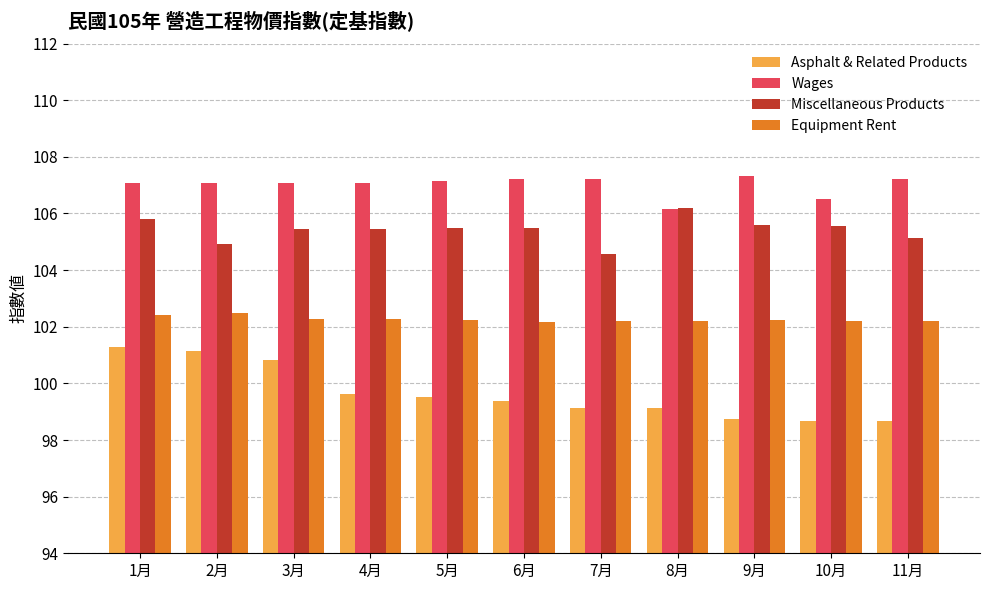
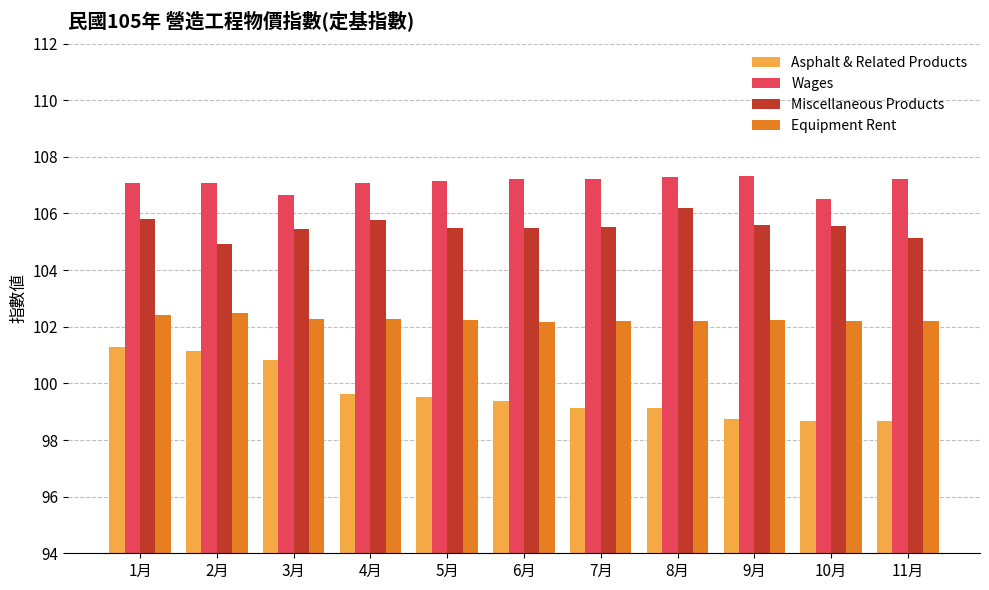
Wages, 3月: 107.1 -> 106.7
Miscellaneous Products, 4月: 105.5 -> 105.8
Miscellaneous Products, 7月: 104.6 -> 105.5
Wages, 8月: 106.1 -> 107.3
